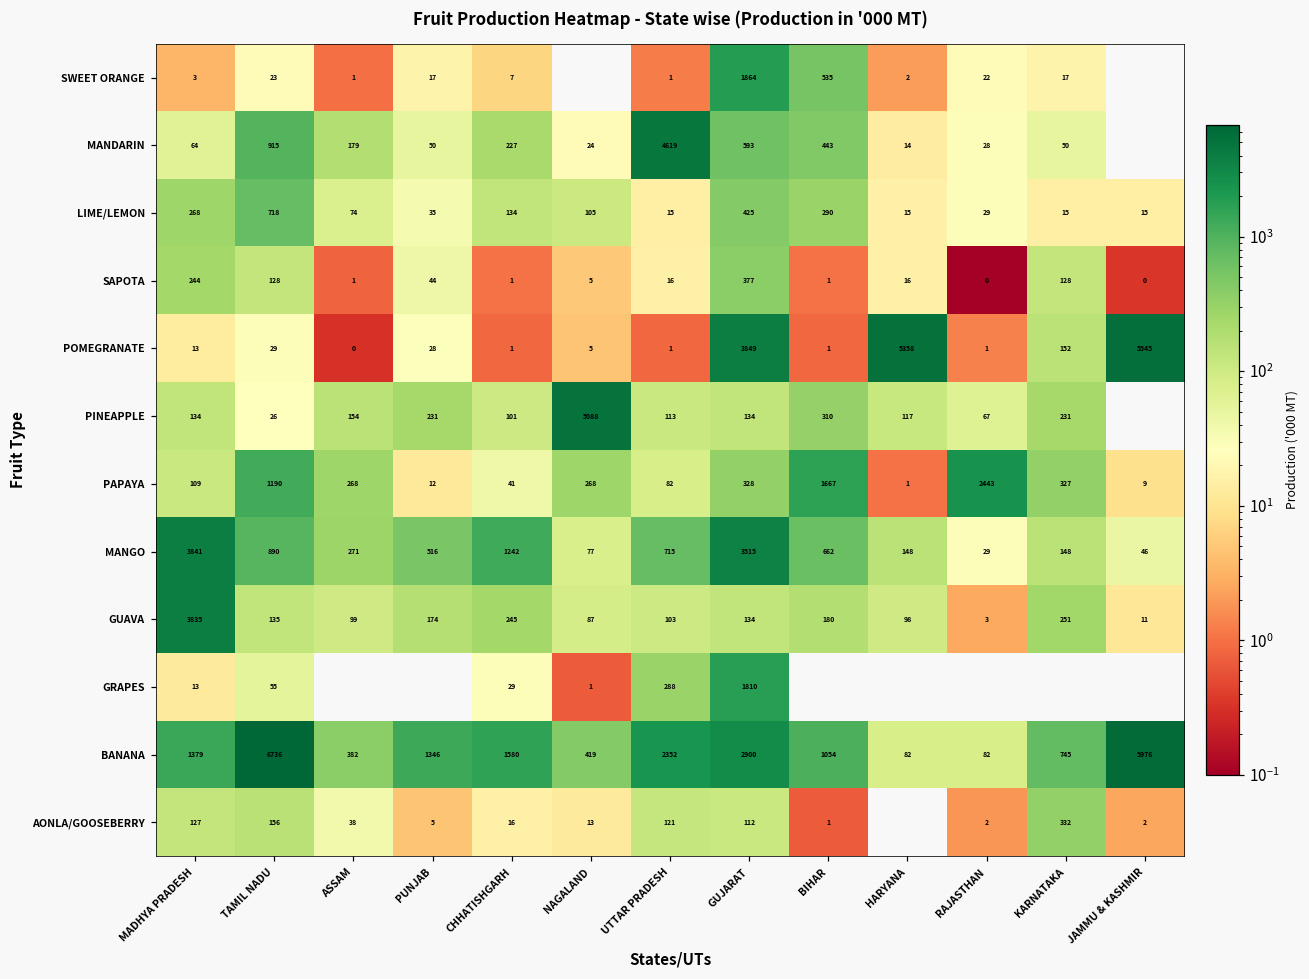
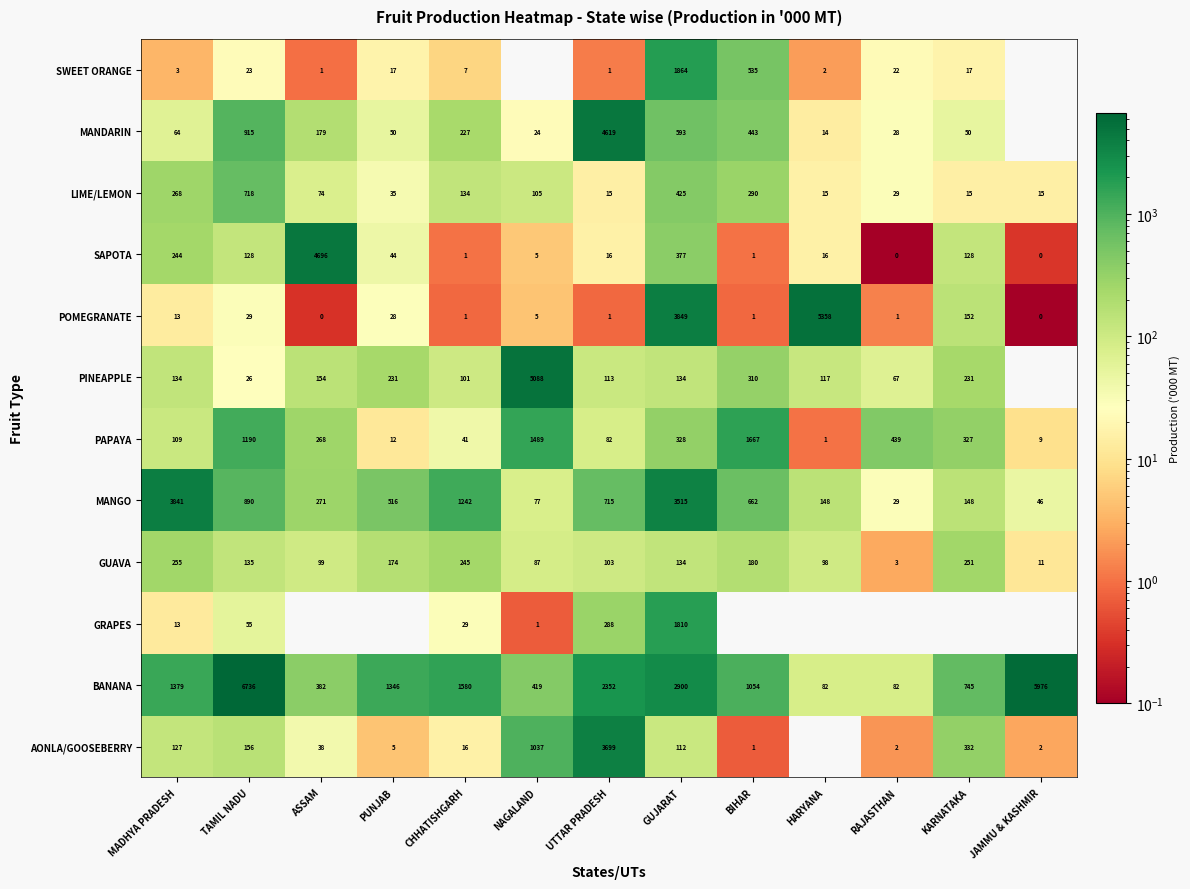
SAPOTA, ASSAM: 1 -> 4696
POMEGRANATE, JAMMU & KASHMIR: 5545 -> 0
PAPAYA, NAGALAND: 268 -> 1489
PAPAYA, RAJASTHAN: 2443 -> 439
GUAVA, MADHYA PRADESH: 3835 -> 255
AONLA/GOOSEBERRY, NAGALAND: 13 -> 1037
AONLA/GOOSEBERRY, UTTAR PRADESH: 121 -> 3699
